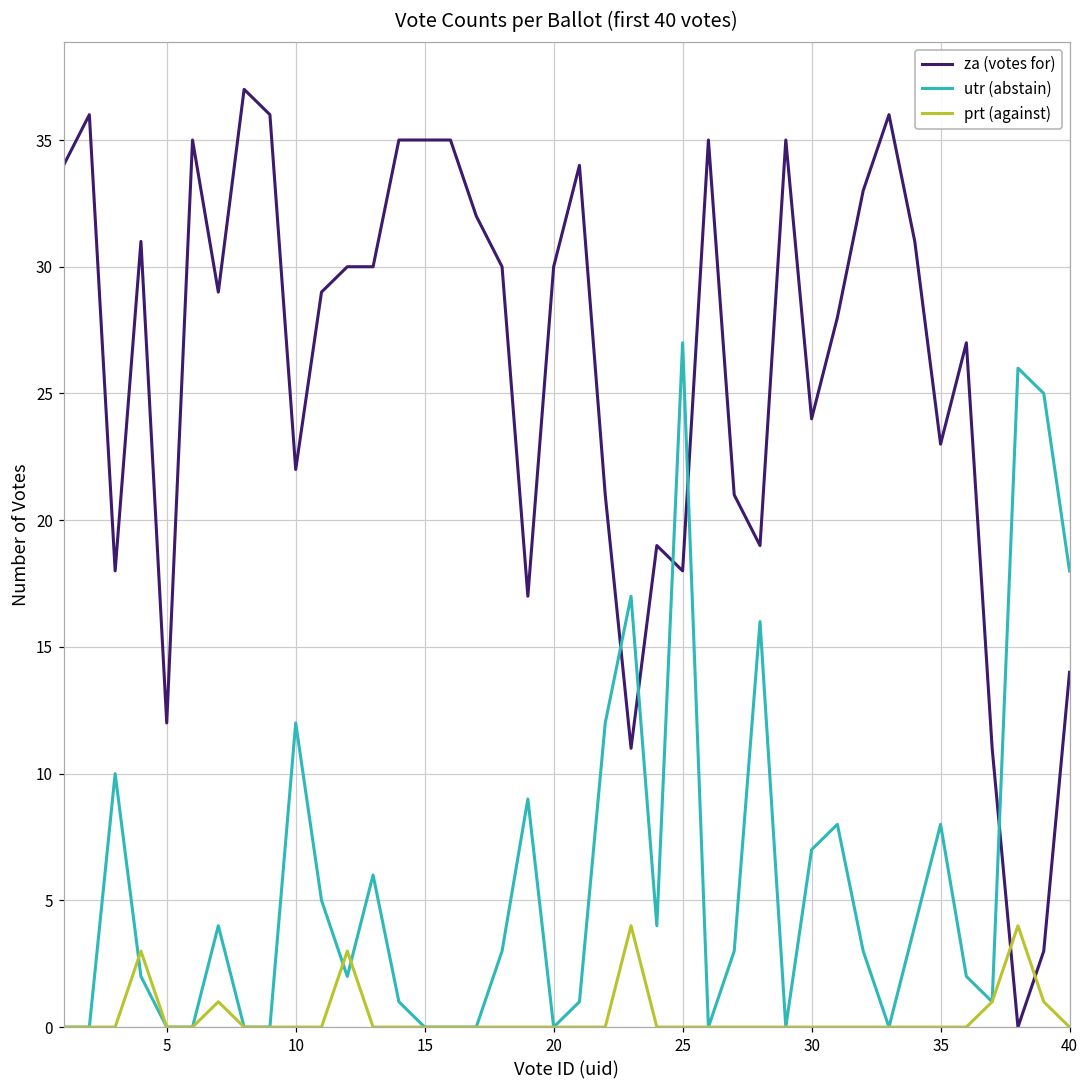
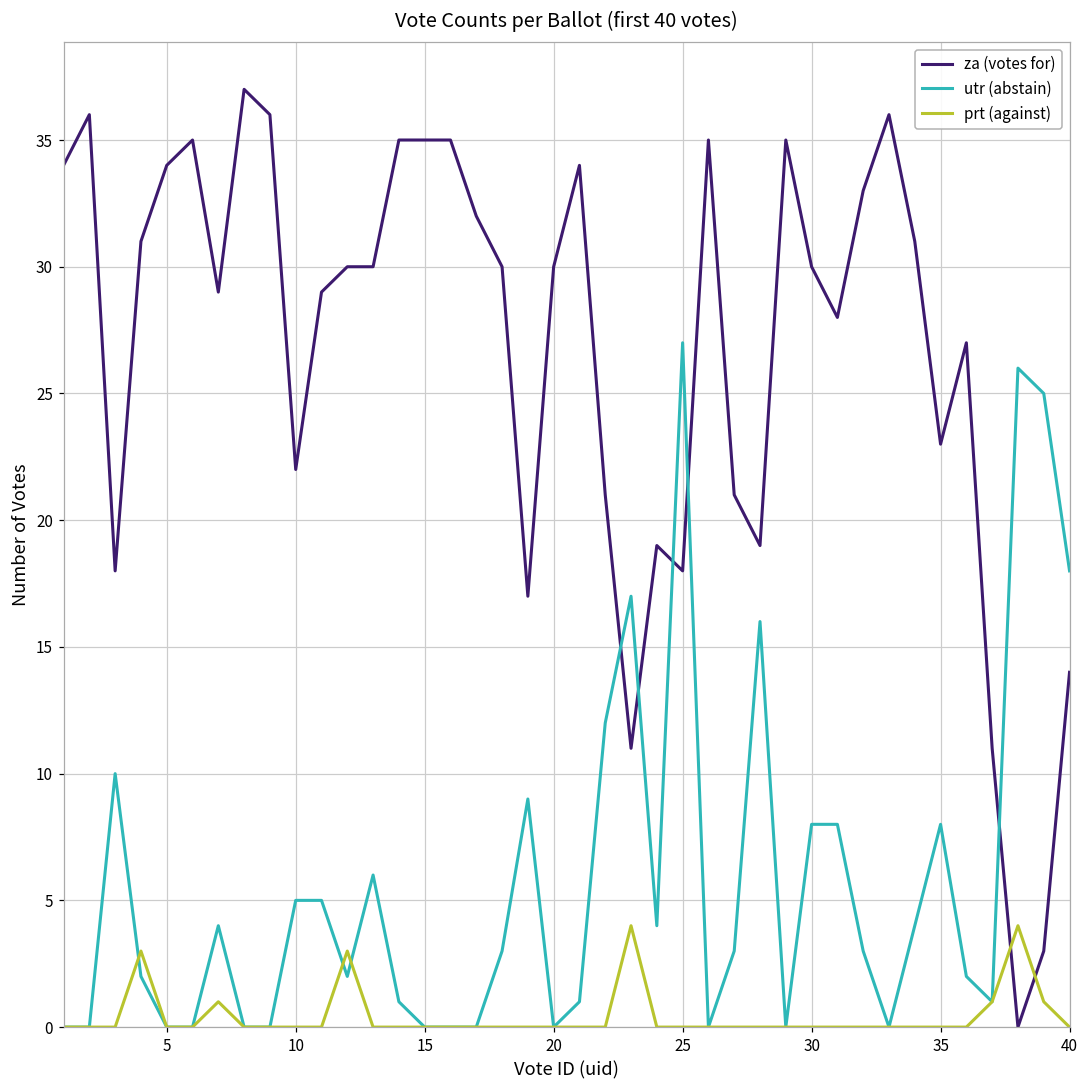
za (votes for), 5: 12 -> 34
utr (abstain), 10: 12 -> 5
za (votes for), 30: 24 -> 30
utr (abstain), 30: 7 -> 8
